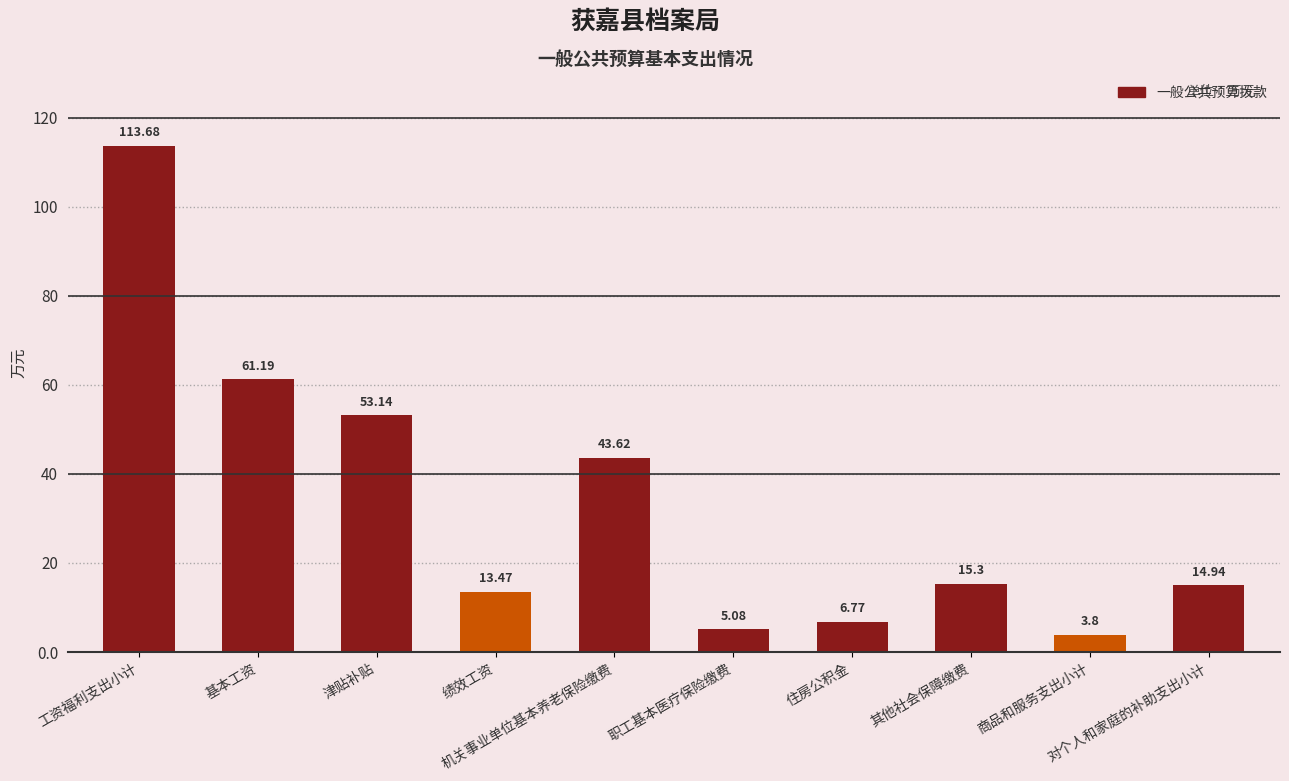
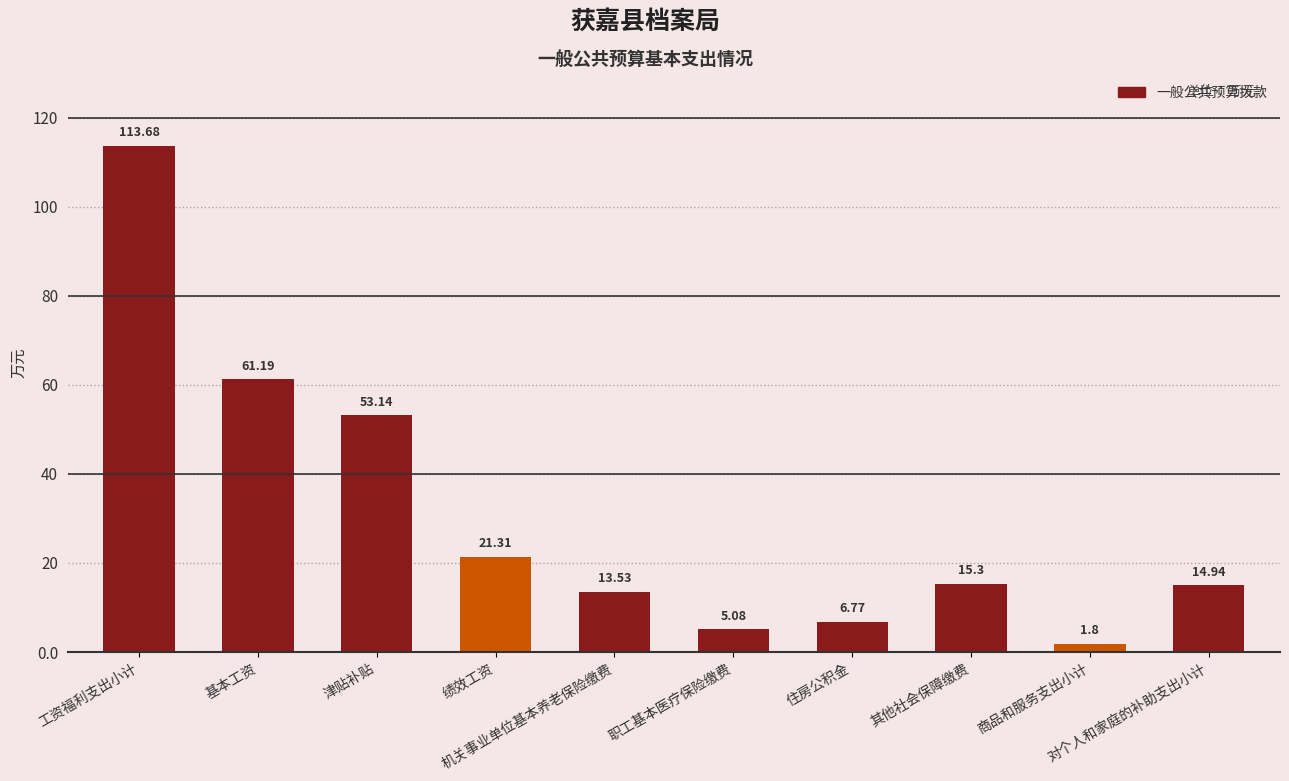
绩效工资: 13.47 -> 21.31
机关事业单位基本养老保险缴费: 43.62 -> 13.53
商品和服务支出小计: 3.8 -> 1.8
